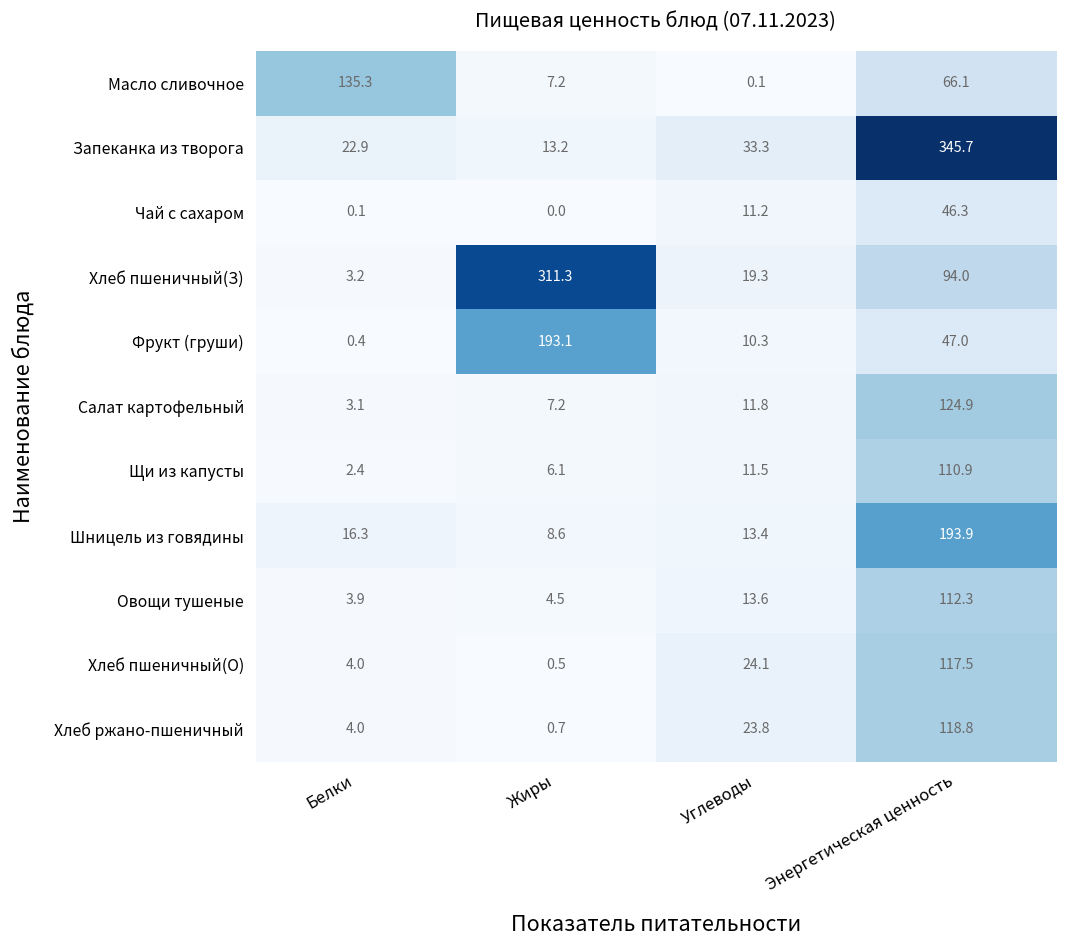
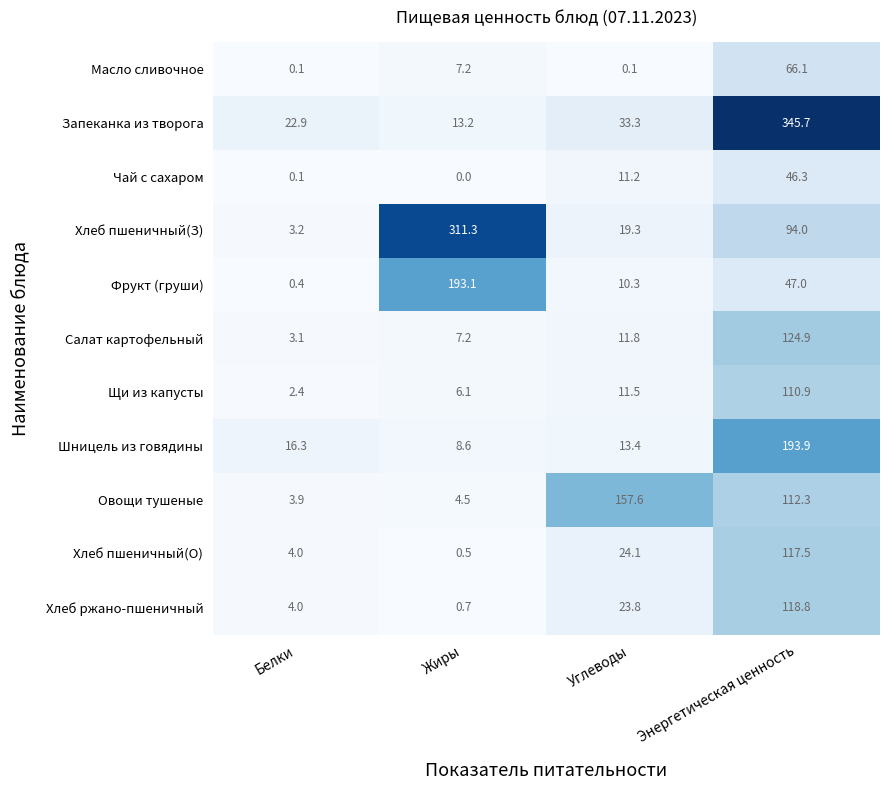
Масло сливочное, Белки: 135.3 -> 0.1
Овощи тушеные, Углеводы: 13.6 -> 157.6
